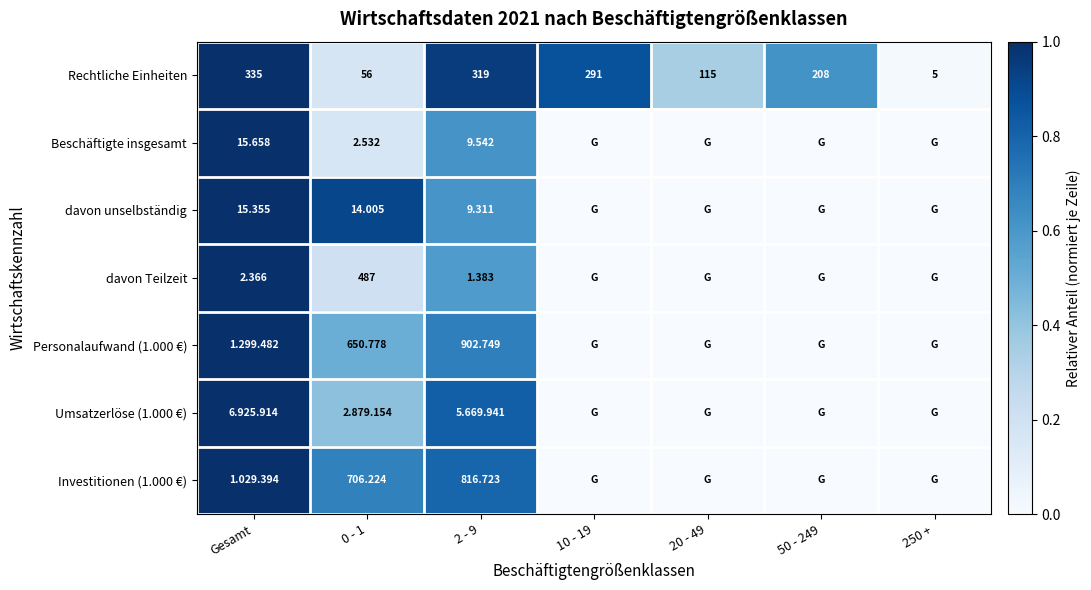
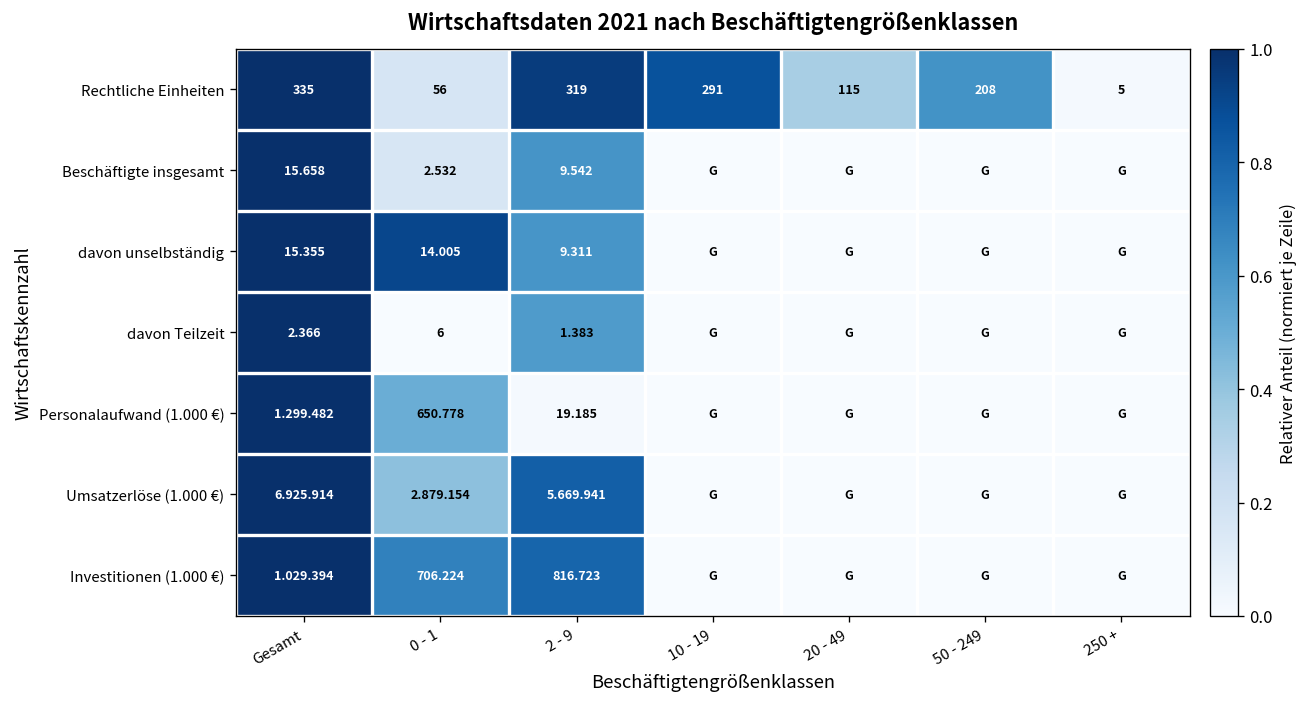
davon Teilzeit, 0 - 1: 487 -> 6
Personalaufwand (1.000 €), 2 - 9: 902.749 -> 19.185
